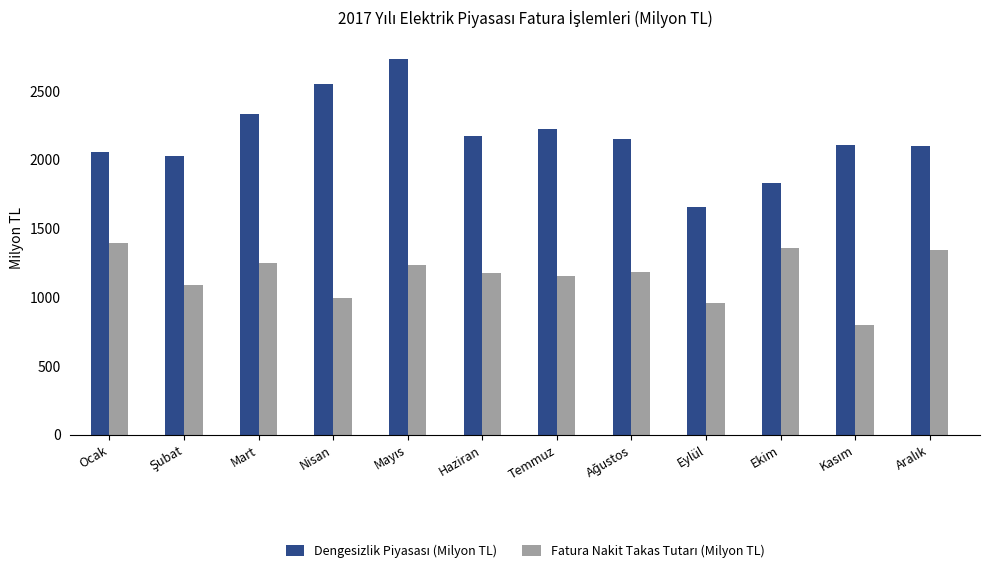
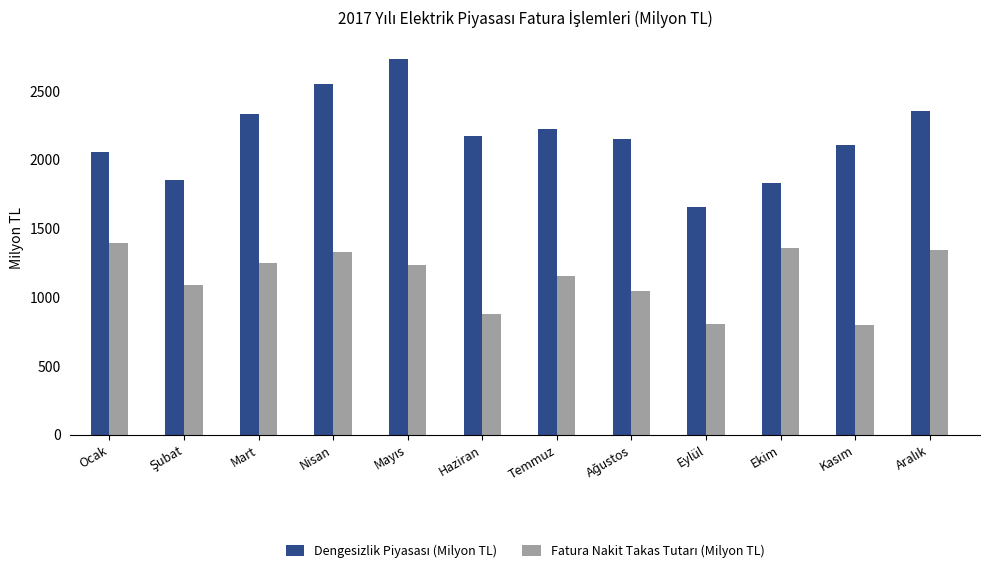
Dengesizlik Piyasası (Milyon TL), Şubat: 2020 -> 1850
Fatura Nakit Takas Tutarı (Milyon TL), Nisan: 1000 -> 1330
Fatura Nakit Takas Tutarı (Milyon TL), Haziran: 1180 -> 880
Fatura Nakit Takas Tutarı (Milyon TL), Ağustos: 1180 -> 1050
Fatura Nakit Takas Tutarı (Milyon TL), Eylül: 960 -> 800
Dengesizlik Piyasası (Milyon TL), Aralık: 2100 -> 2350
